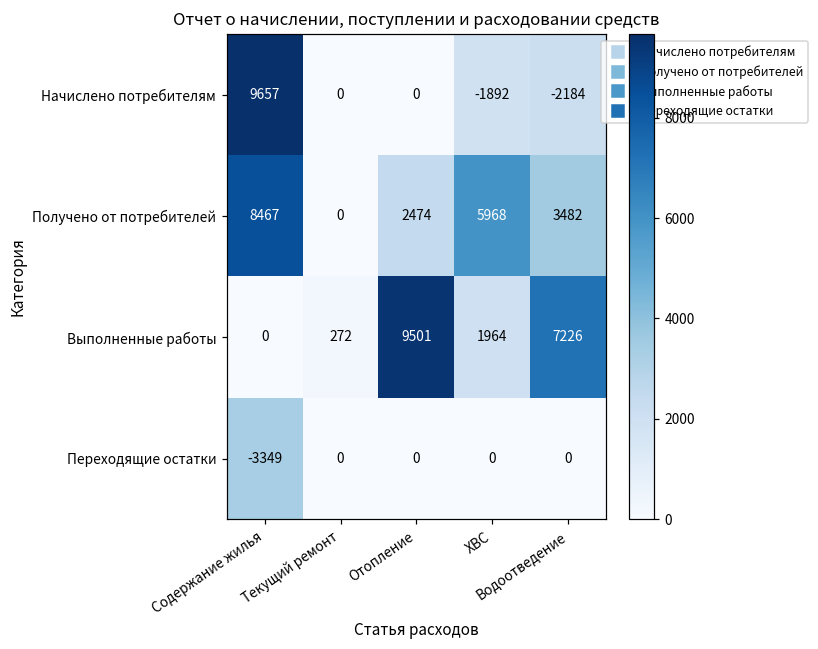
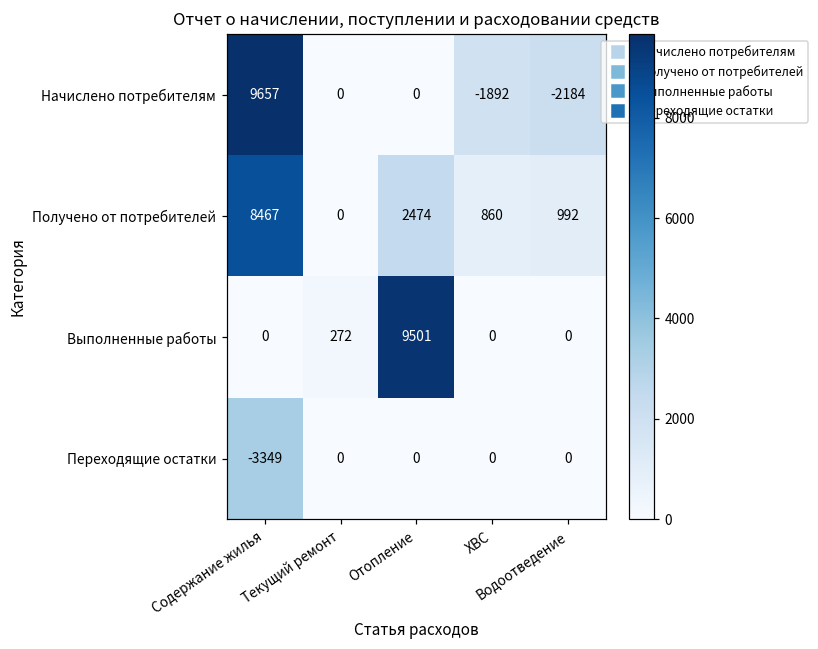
Получено от потребителей, ХВС: 5968 -> 860
Получено от потребителей, Водоотведение: 3482 -> 992
Выполненные работы, ХВС: 1964 -> 0
Выполненные работы, Водоотведение: 7226 -> 0
